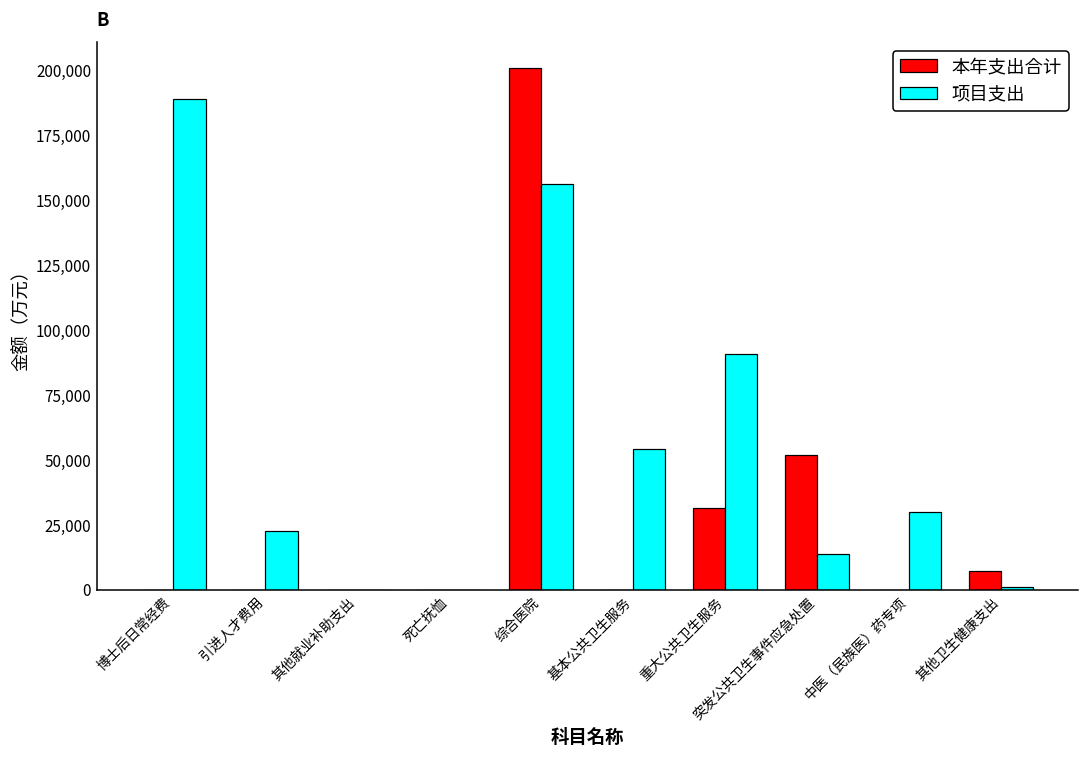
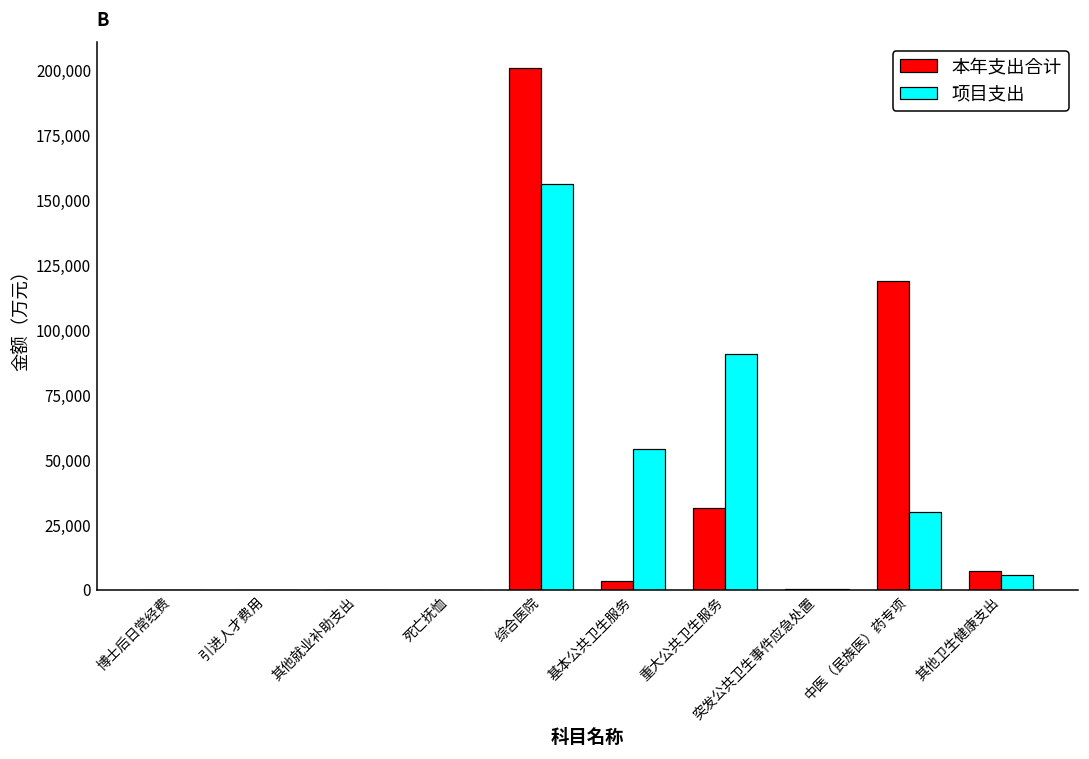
项目支出, 博士后日常经费: 189,000 -> 0
项目支出, 引进人才费用: 23,000 -> 0
本年支出合计, 基本公共卫生服务: 0 -> 4,000
本年支出合计, 突发公共卫生事件应急处置: 52,000 -> 0
项目支出, 突发公共卫生事件应急处置: 14,000 -> 0
本年支出合计, 中医（民族医）药专项: 0 -> 119,000
项目支出, 其他卫生健康支出: 1,000 -> 6,000
